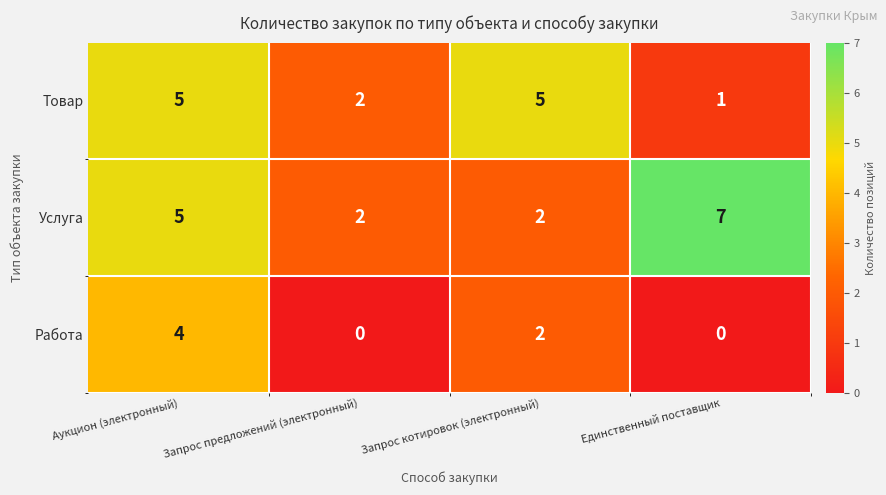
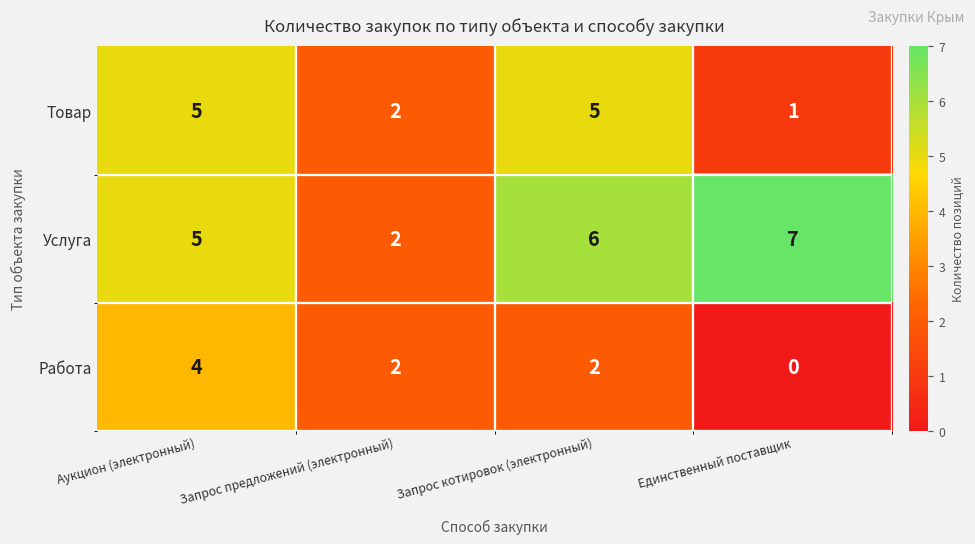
Услуга, Запрос котировок (электронный): 2 -> 6
Работа, Запрос предложений (электронный): 0 -> 2
